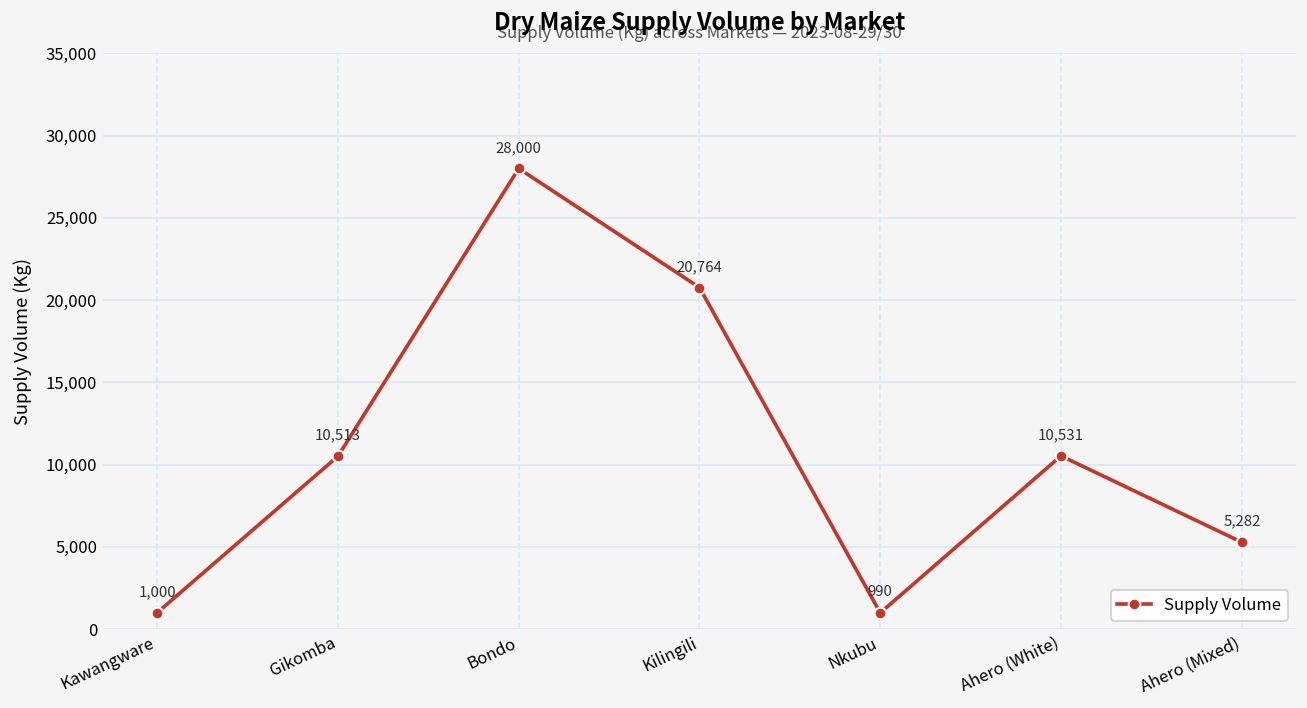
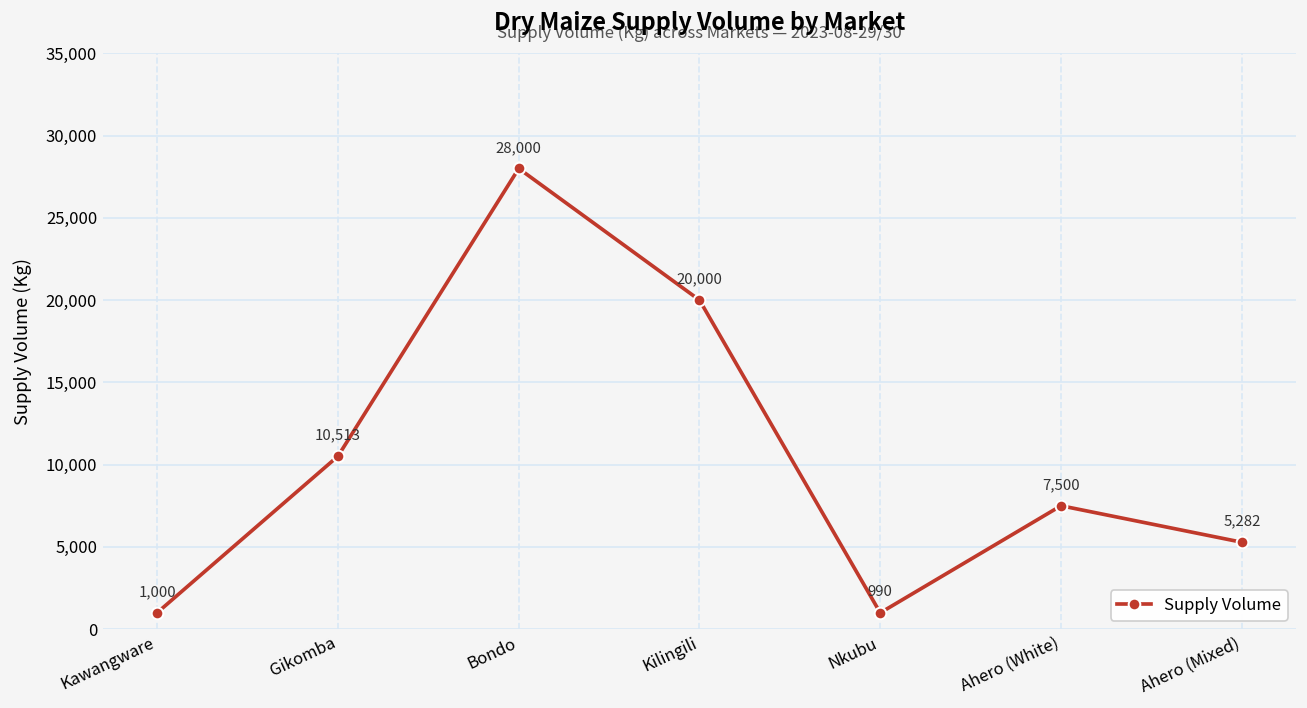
Kilingili: 20,764 -> 20,000
Ahero (White): 10,531 -> 7,500
